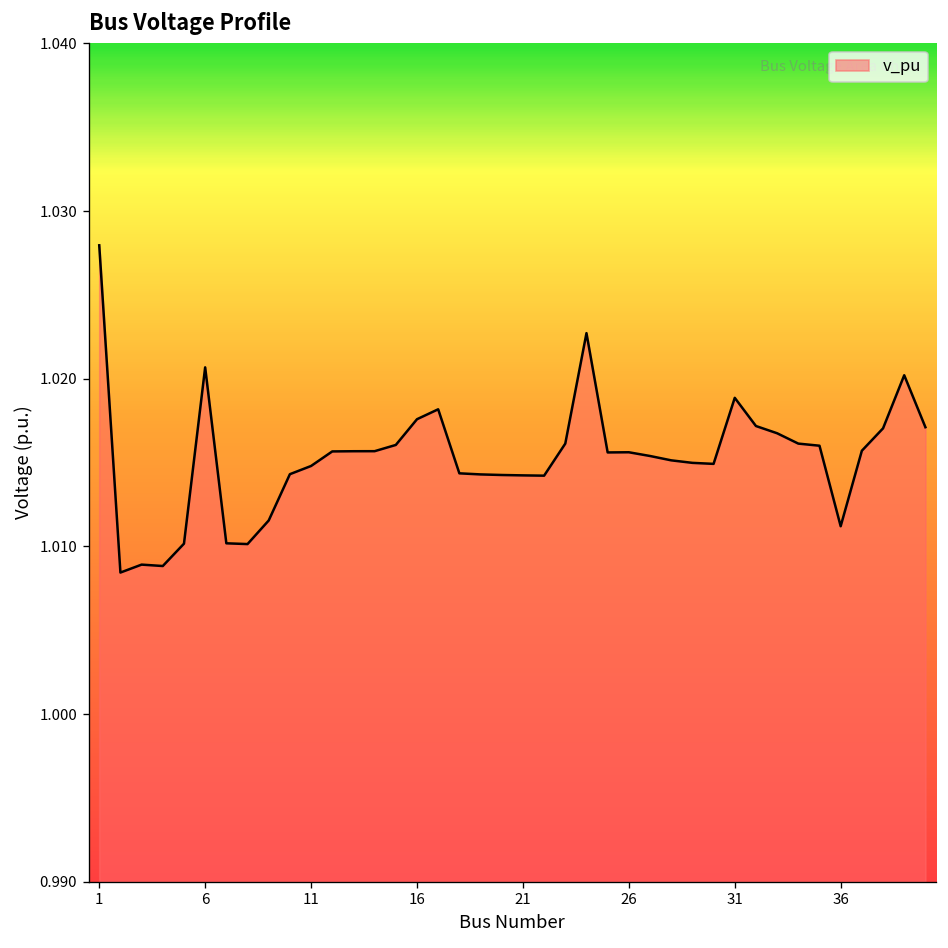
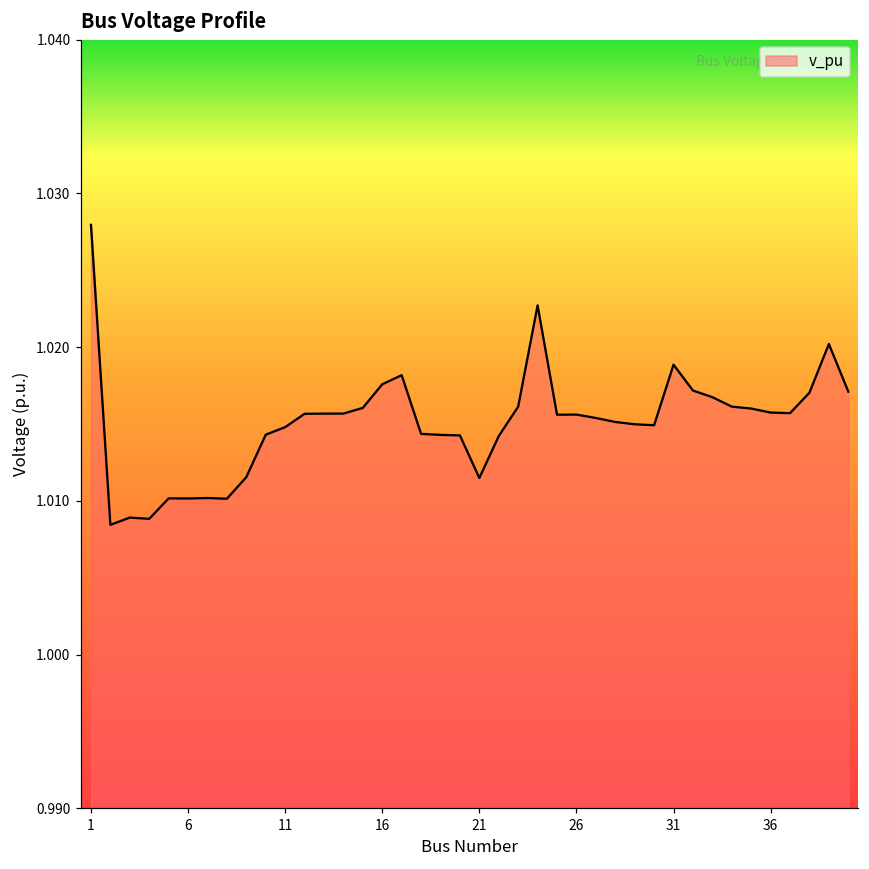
6: 1.0207 -> 1.0102
21: 1.0142 -> 1.0115
36: 1.0112 -> 1.0157
